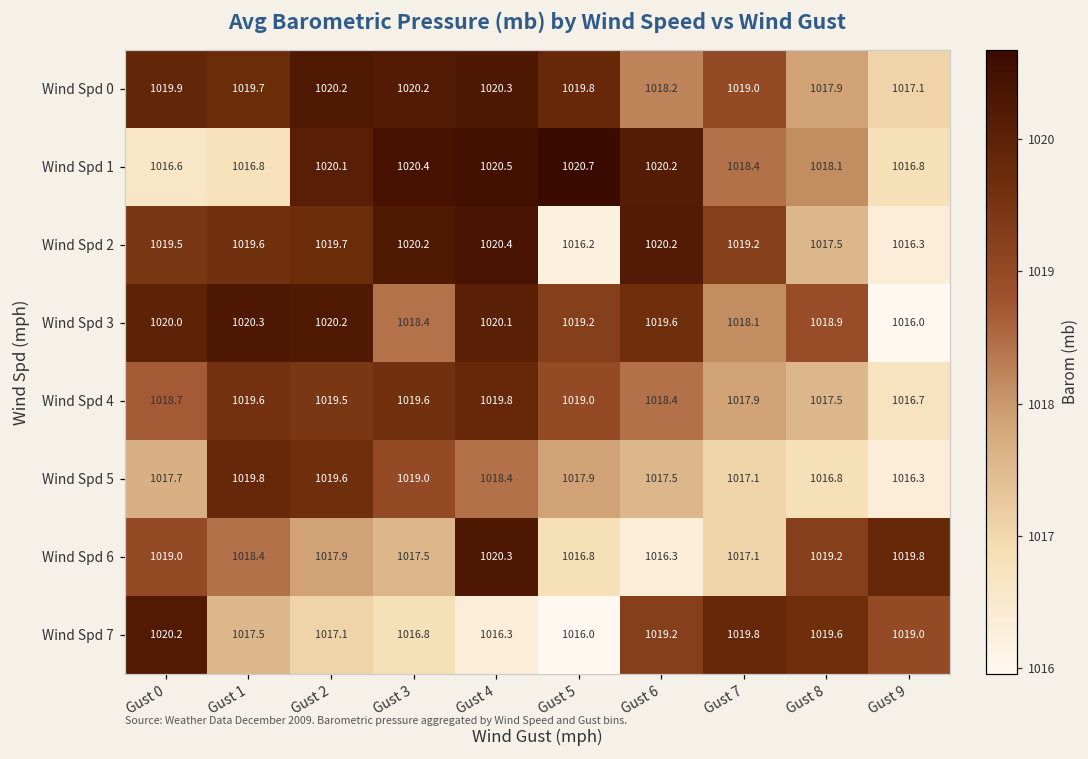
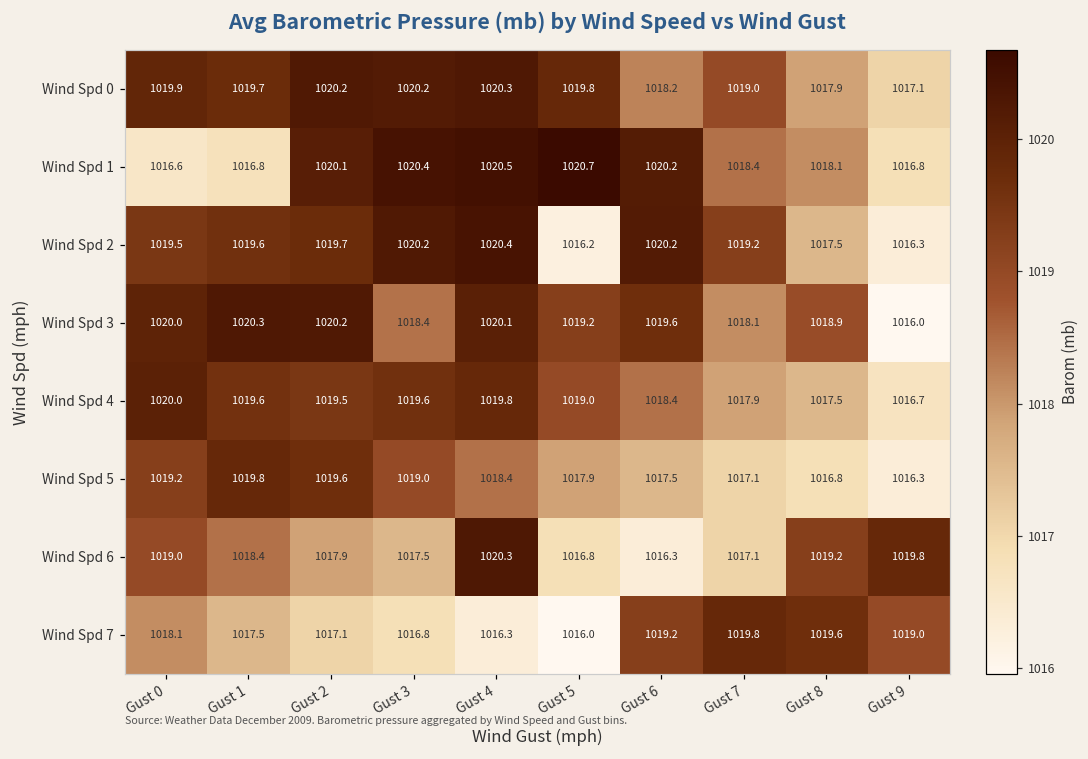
Wind Spd 4, Gust 0: 1018.7 -> 1020.0
Wind Spd 5, Gust 0: 1017.7 -> 1019.2
Wind Spd 7, Gust 0: 1020.2 -> 1018.1
